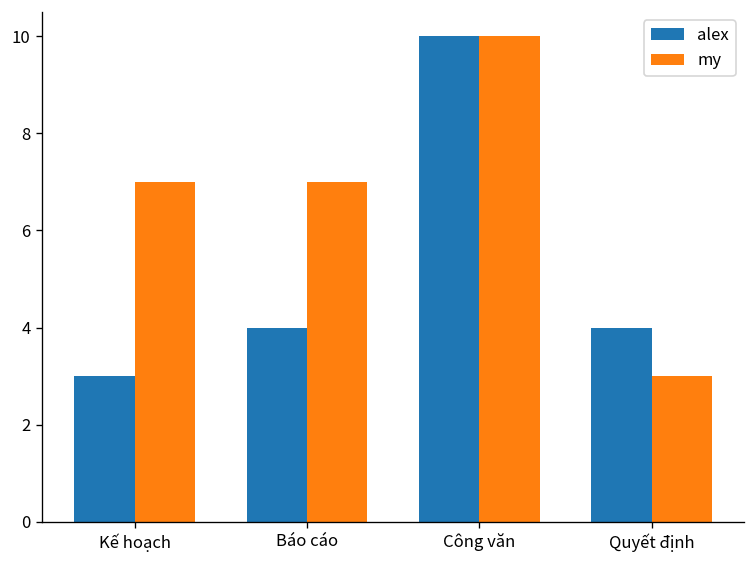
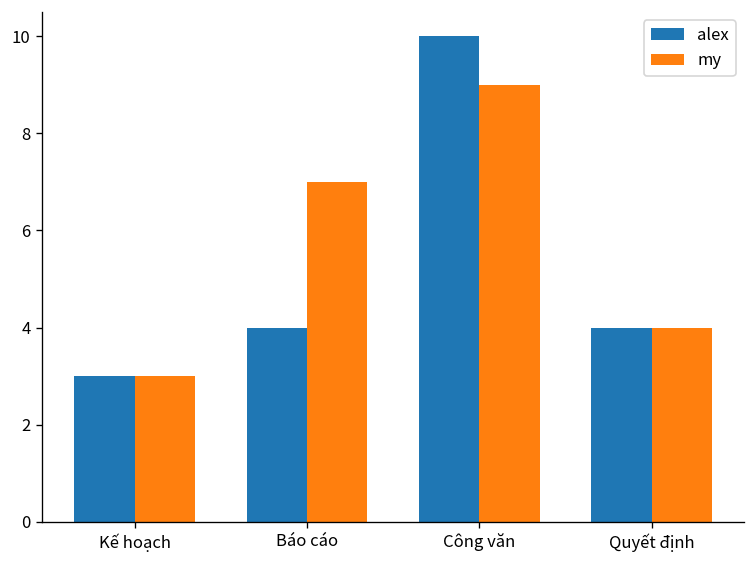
my, Kế hoạch: 7 -> 3
my, Công văn: 10 -> 9
my, Quyết định: 3 -> 4
